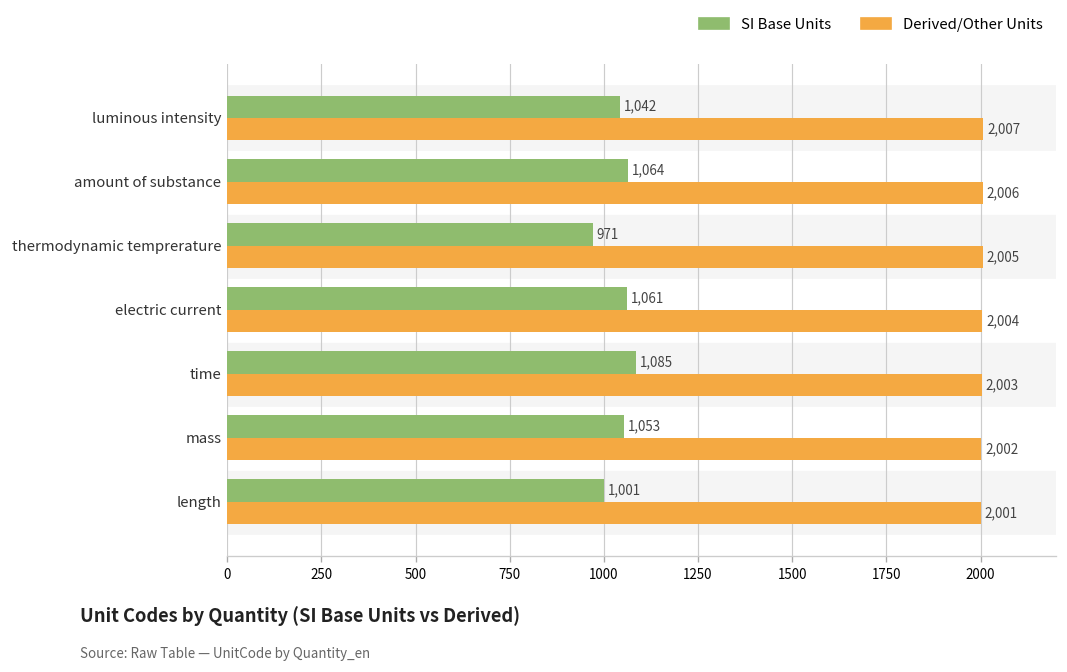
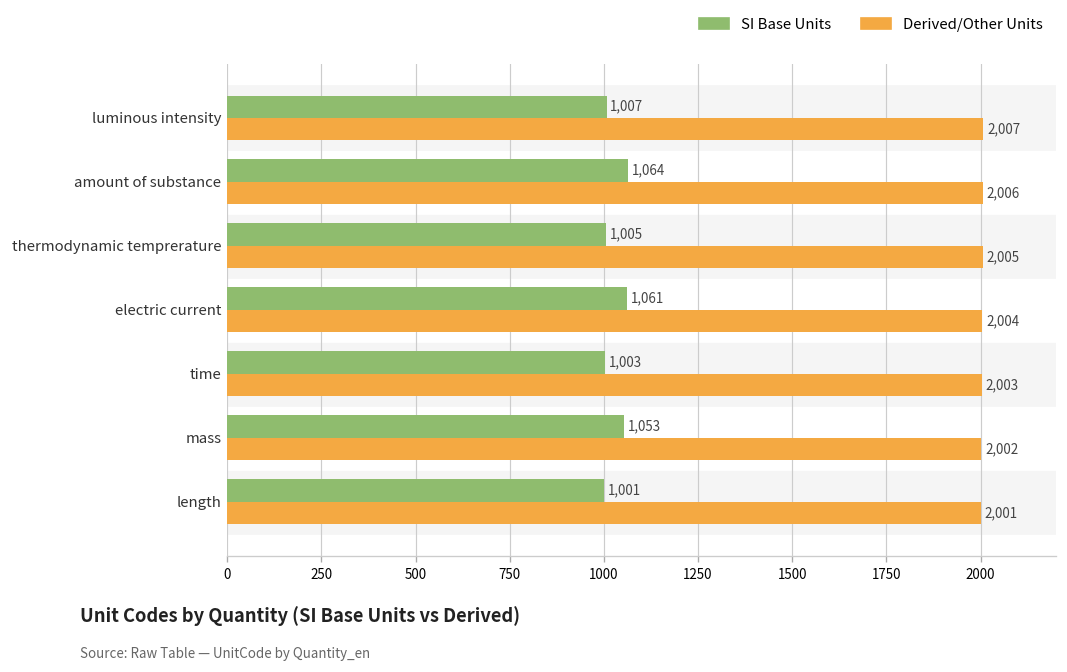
SI Base Units, luminous intensity: 1,042 -> 1,007
SI Base Units, thermodynamic temprerature: 971 -> 1,005
SI Base Units, time: 1,085 -> 1,003
